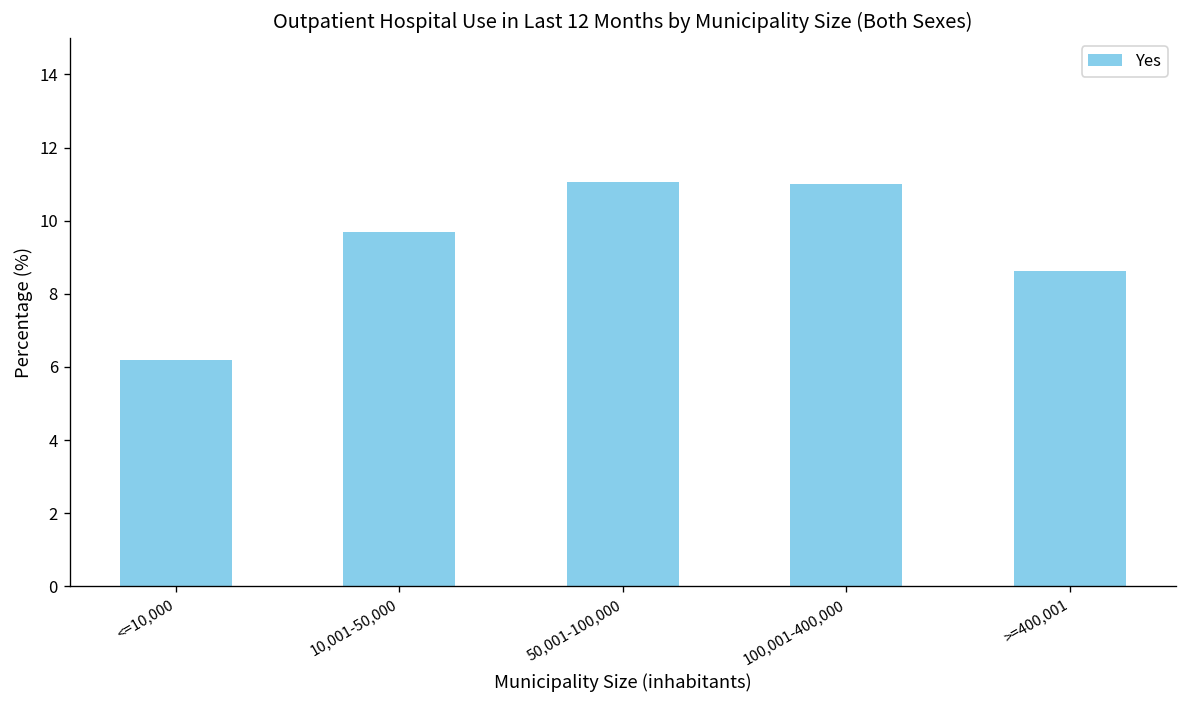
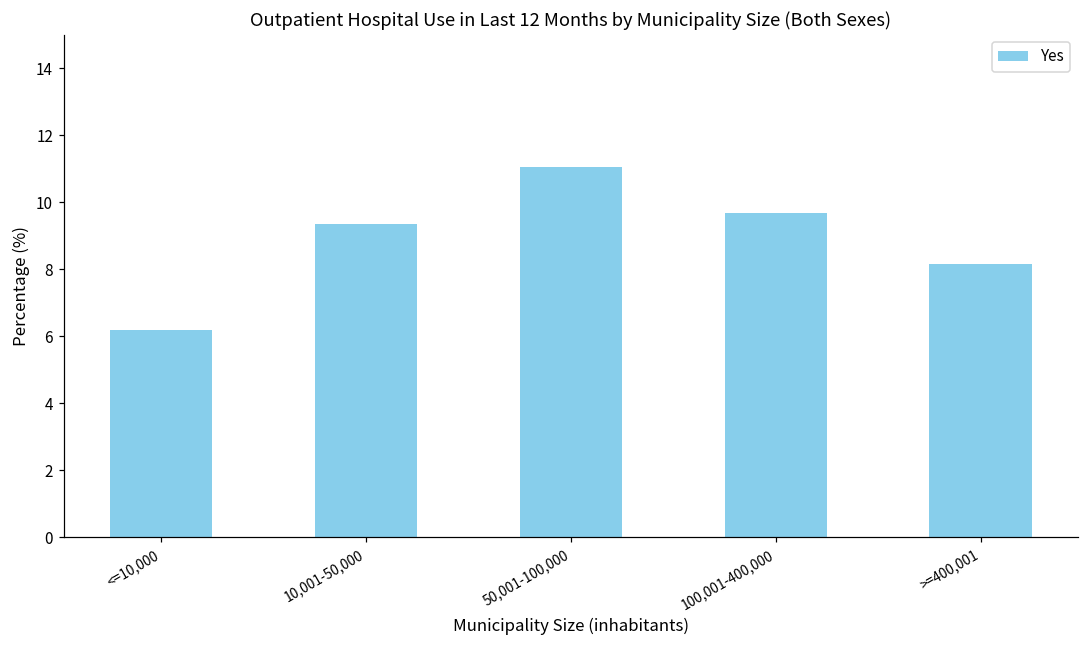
10,001-50,000: 9.7 -> 9.4
100,001-400,000: 11.0 -> 9.7
>=400,001: 8.6 -> 8.2
